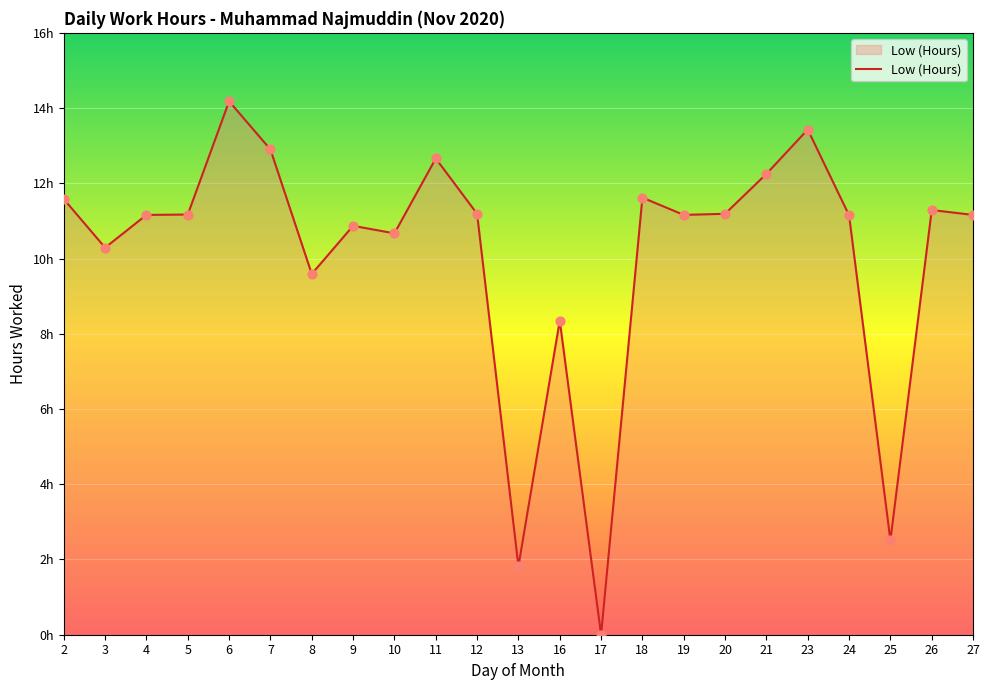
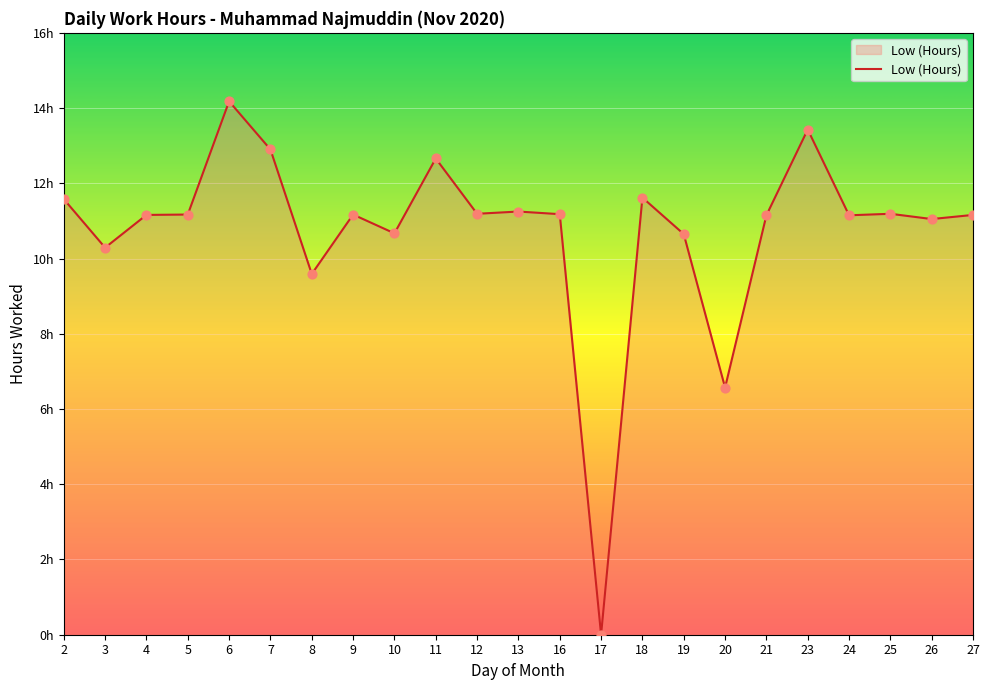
9: 10.9h -> 11.2h
13: 1.8h -> 11.3h
16: 8.4h -> 11.2h
19: 11.2h -> 10.7h
20: 11.2h -> 6.6h
21: 12.3h -> 11.2h
25: 2.5h -> 11.2h
26: 11.3h -> 11.1h
